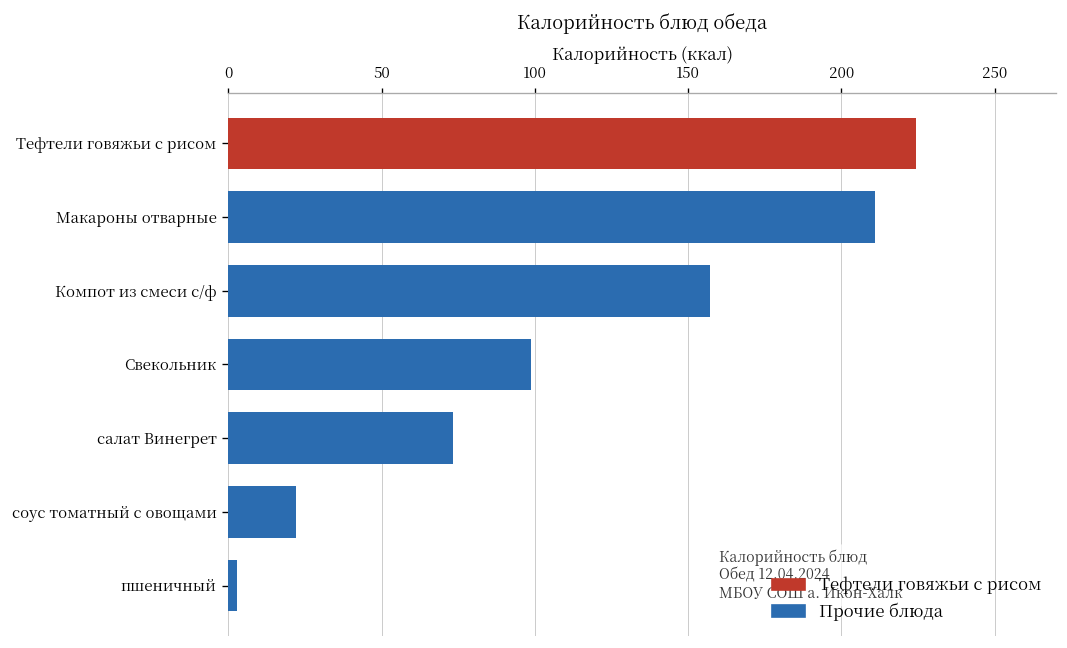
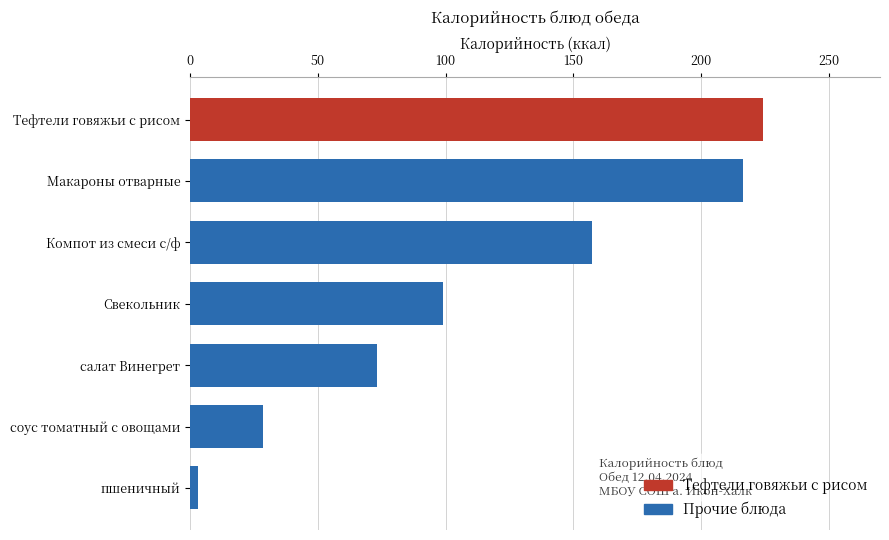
Макароны отварные: 211 -> 216
соус томатный с овощами: 22 -> 29
